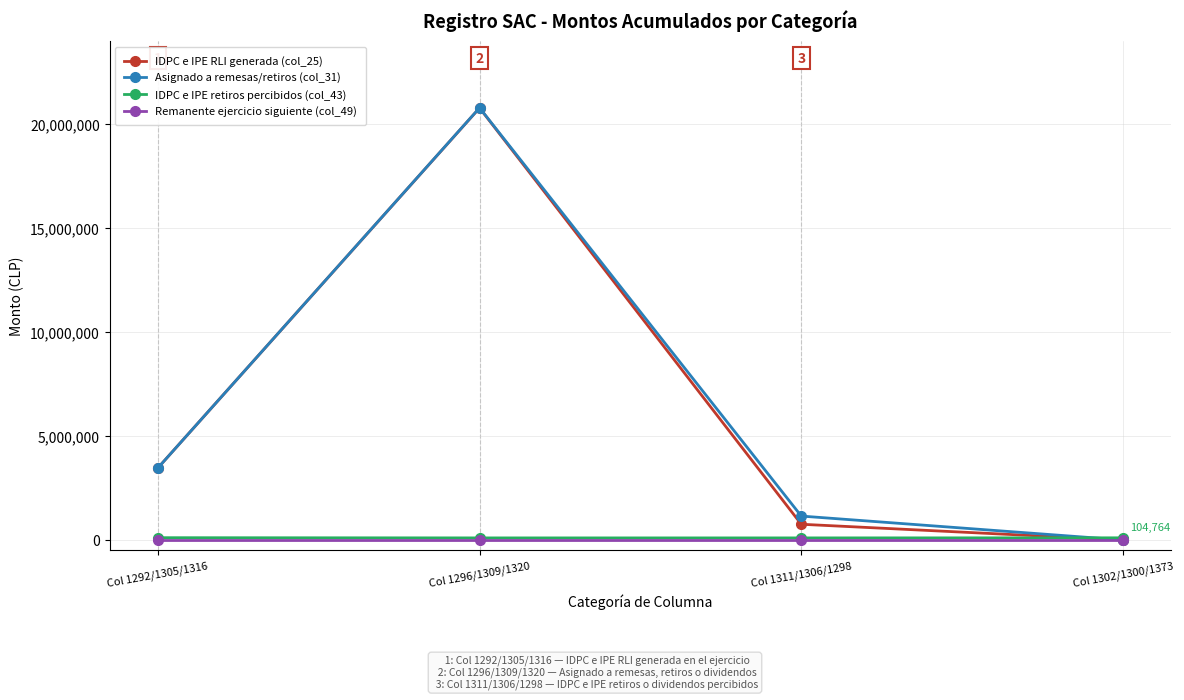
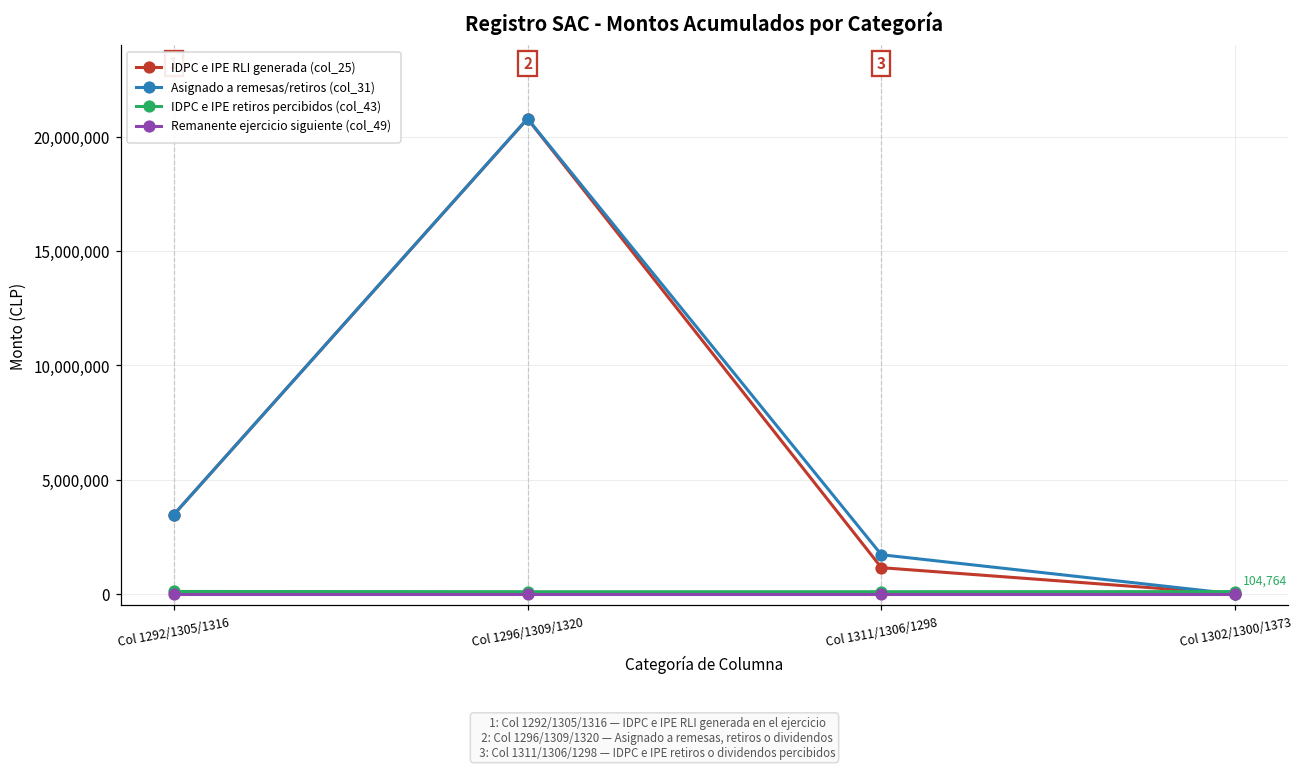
IDPC e IPE RLI generada (col_25), Col 1311/1306/1298: 800,000 -> 1,200,000
Asignado a remesas/retiros (col_31), Col 1311/1306/1298: 1,200,000 -> 1,700,000
